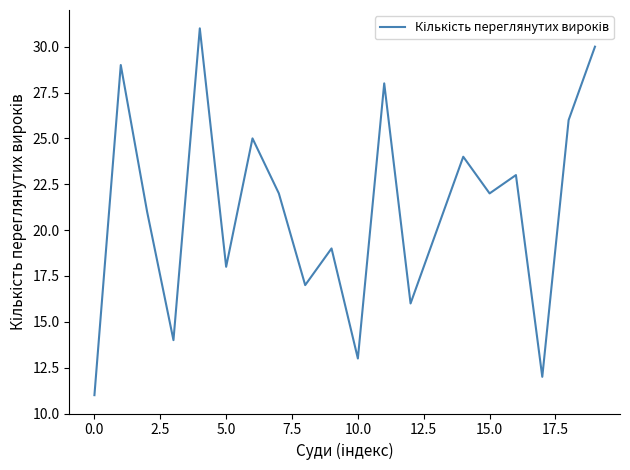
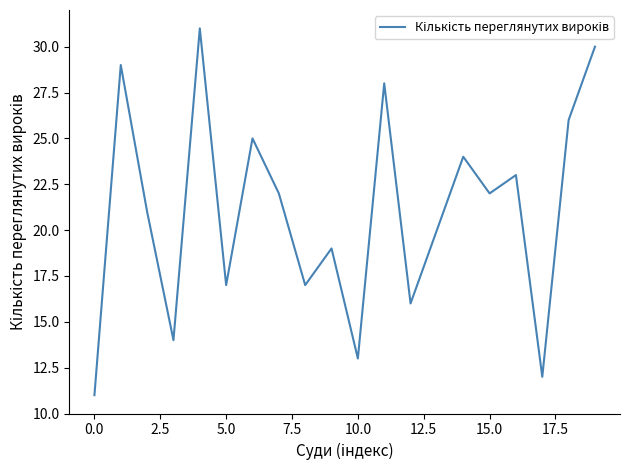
5.0: 18 -> 17
